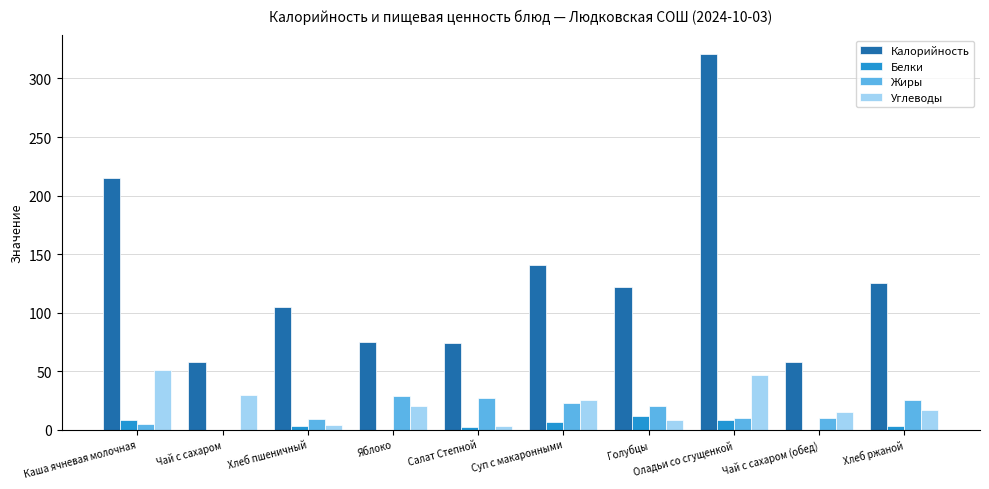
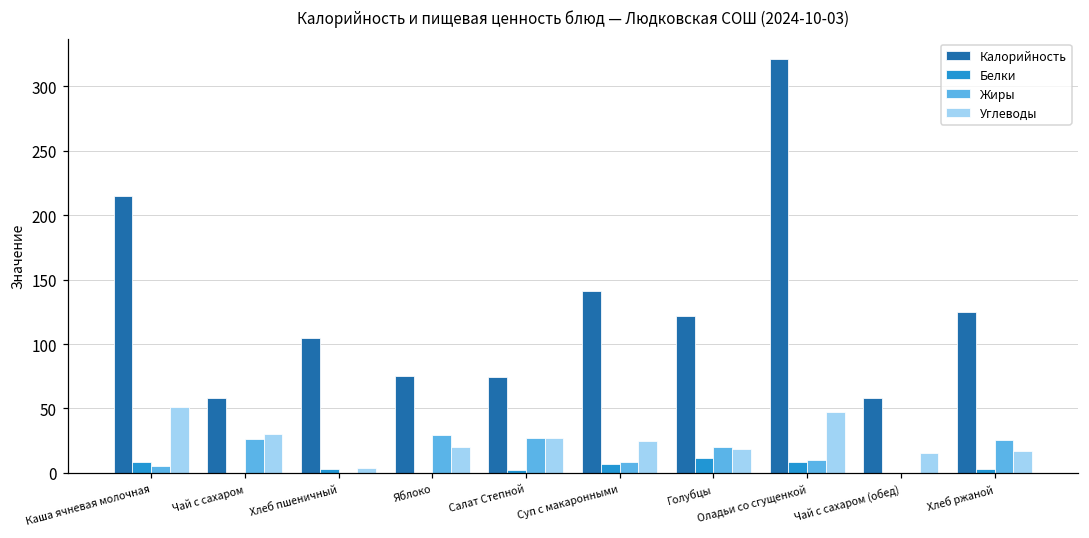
Жиры, Чай с сахаром: 0 -> 26
Жиры, Хлеб пшеничный: 9 -> 0
Углеводы, Салат Степной: 3 -> 27
Жиры, Суп с макаронными: 23 -> 8
Углеводы, Голубцы: 9 -> 18
Жиры, Чай с сахаром (обед): 10 -> 0
